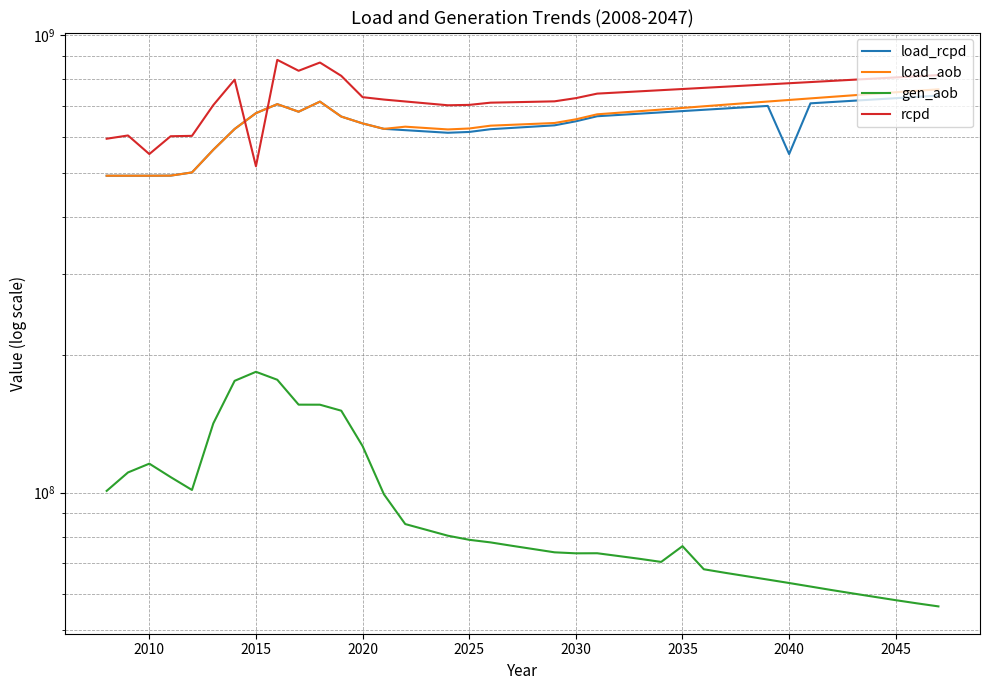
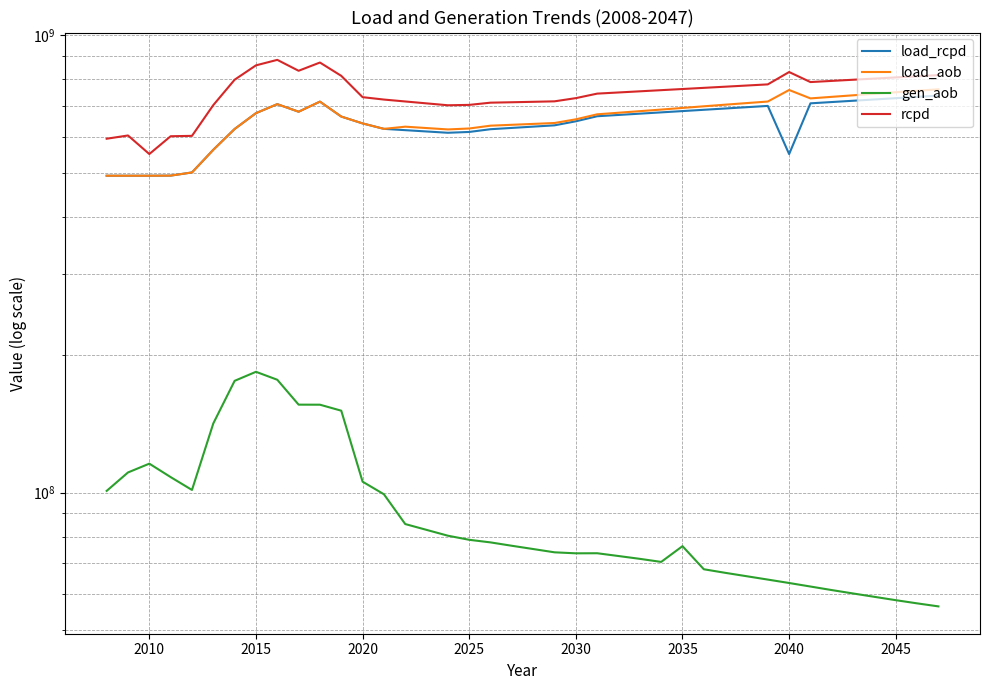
rcpd, 2015: 520000000 -> 860000000
gen_aob, 2020: 126000000 -> 106000000
load_aob, 2040: 720000000 -> 760000000
rcpd, 2040: 780000000 -> 830000000
